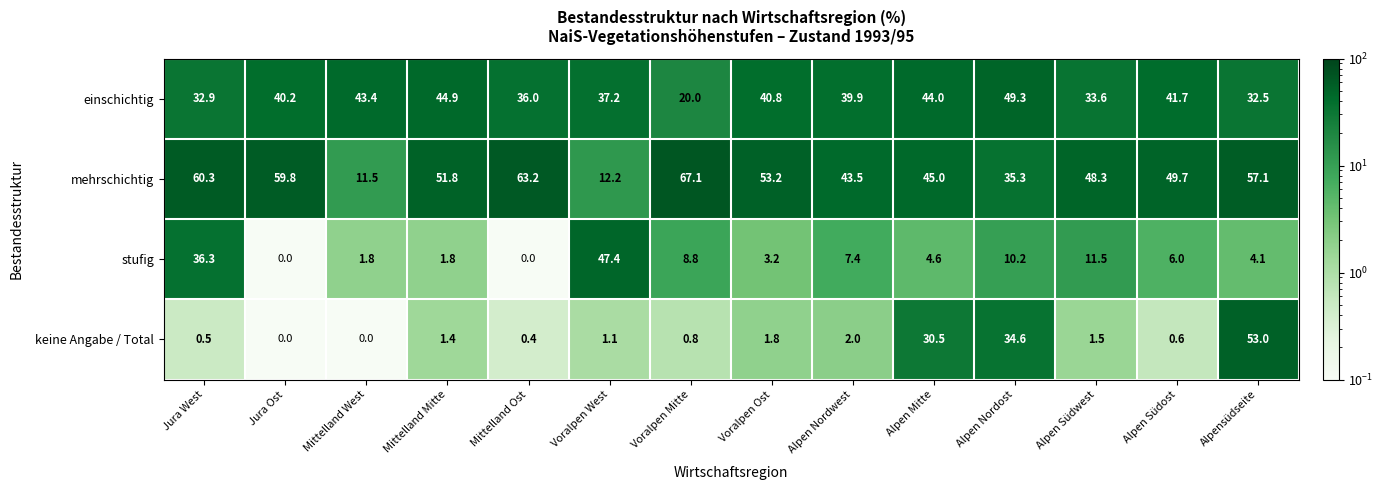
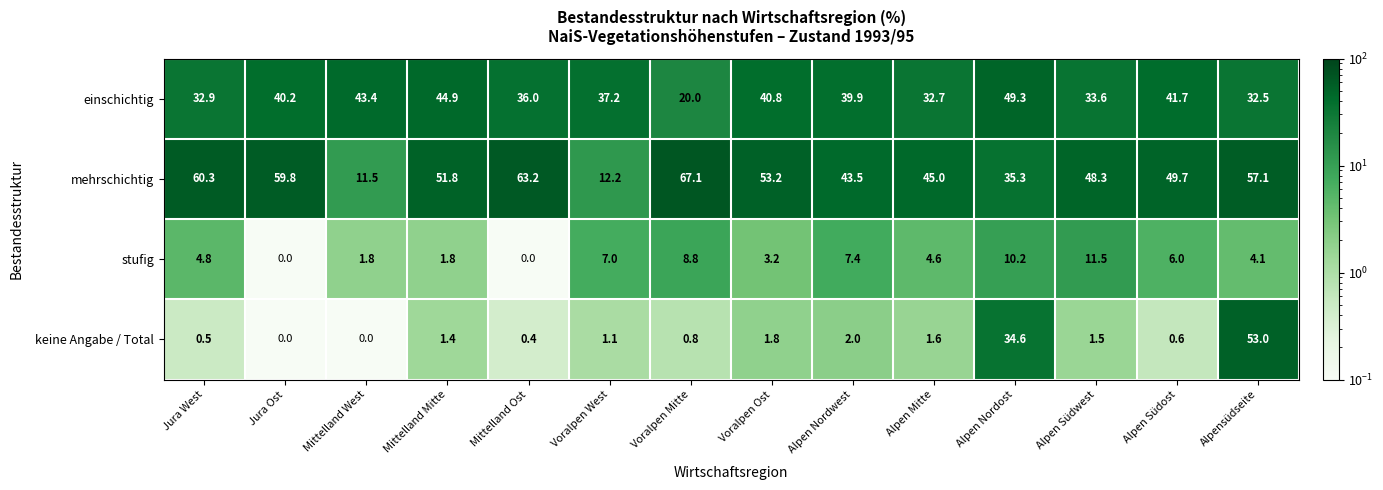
einschichtig, Alpen Mitte: 44.0 -> 32.7
stufig, Jura West: 36.3 -> 4.8
stufig, Voralpen West: 47.4 -> 7.0
keine Angabe / Total, Alpen Mitte: 30.5 -> 1.6
